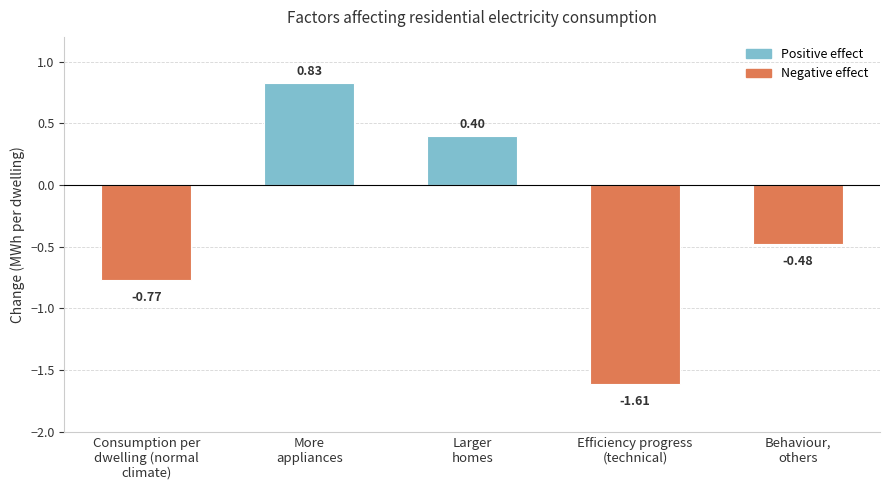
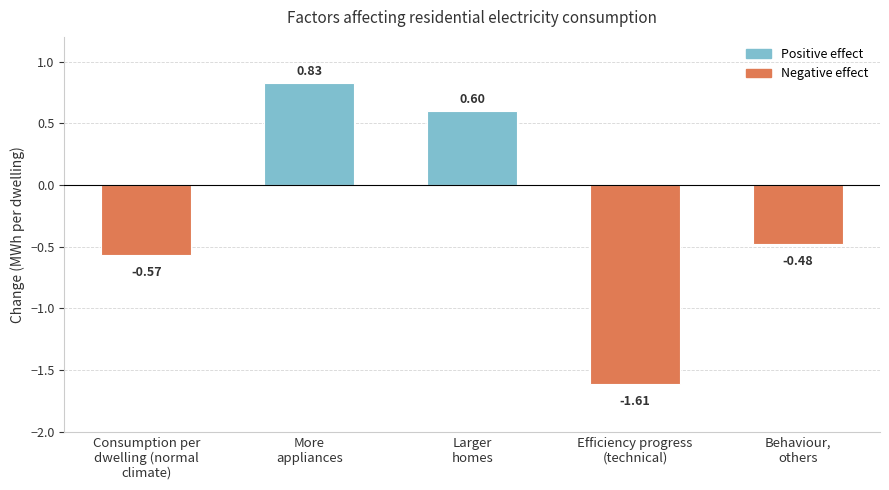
Consumption per dwelling (normal climate): -0.77 -> -0.57
Larger homes: 0.40 -> 0.60
